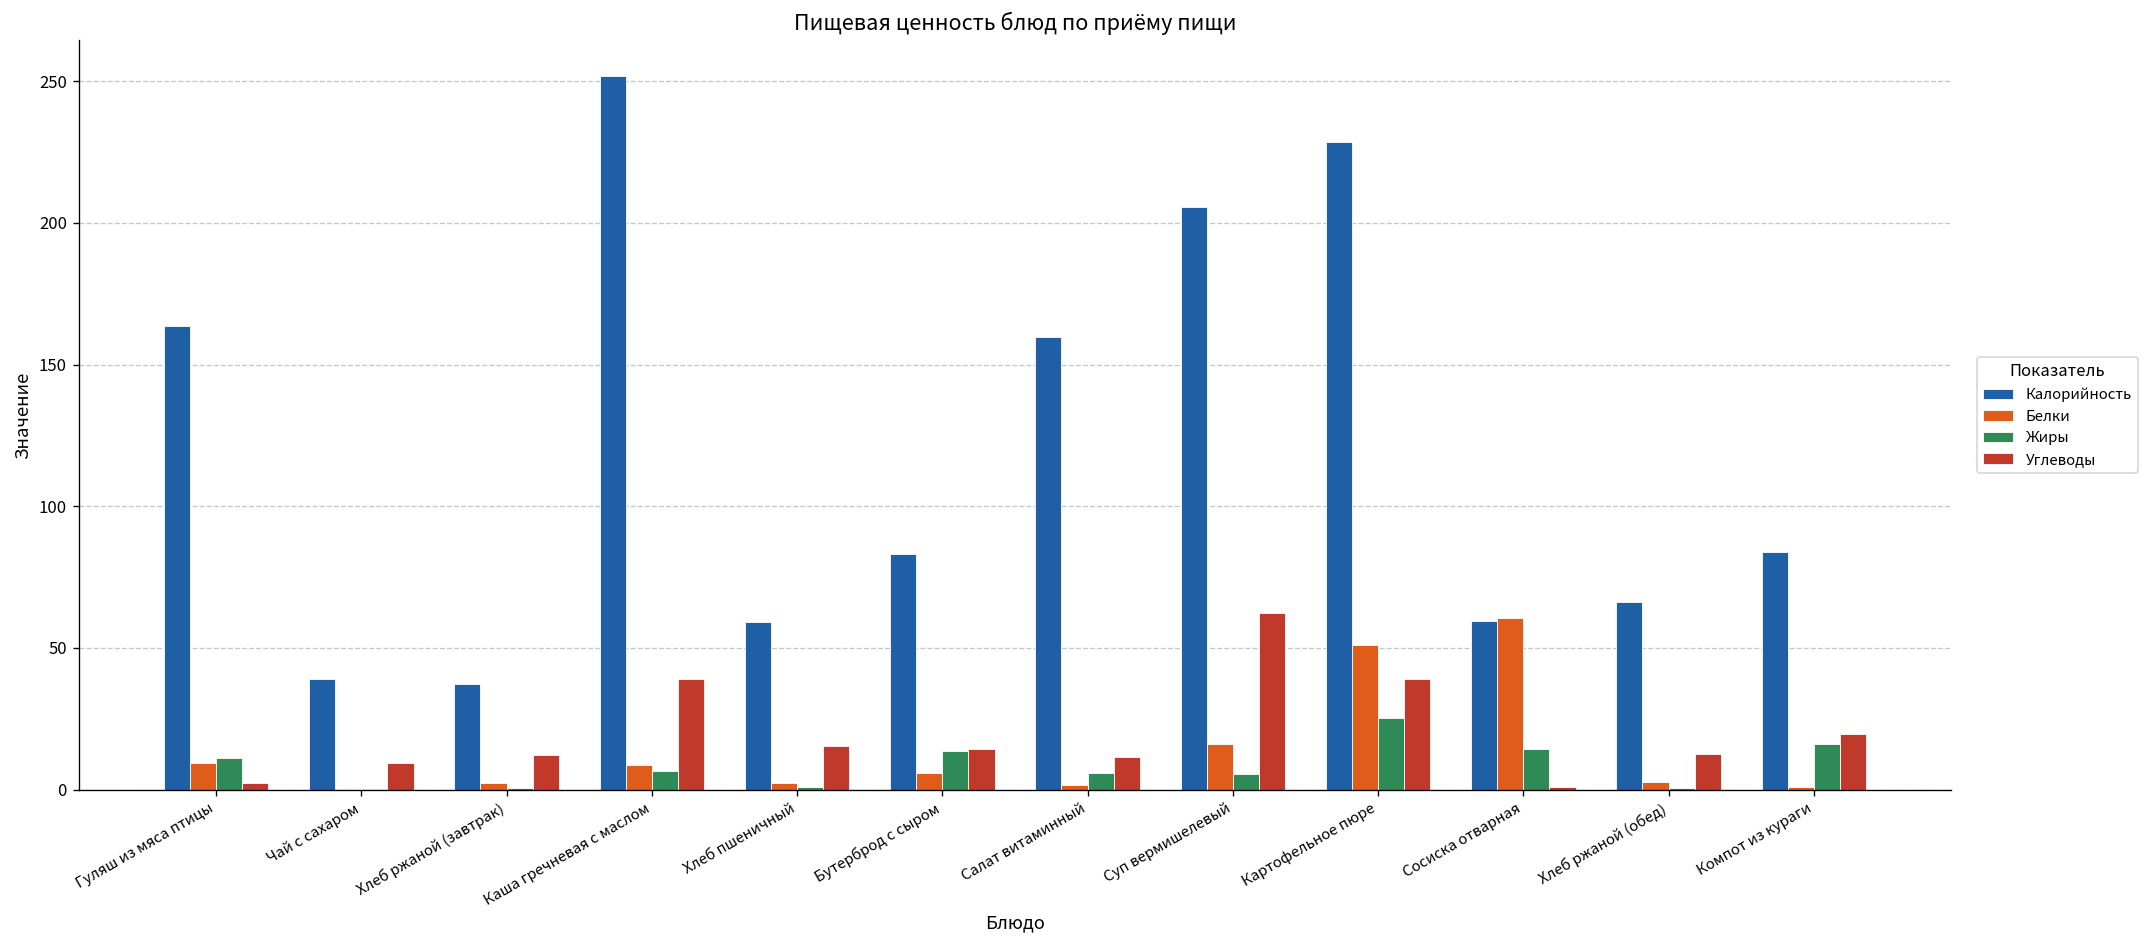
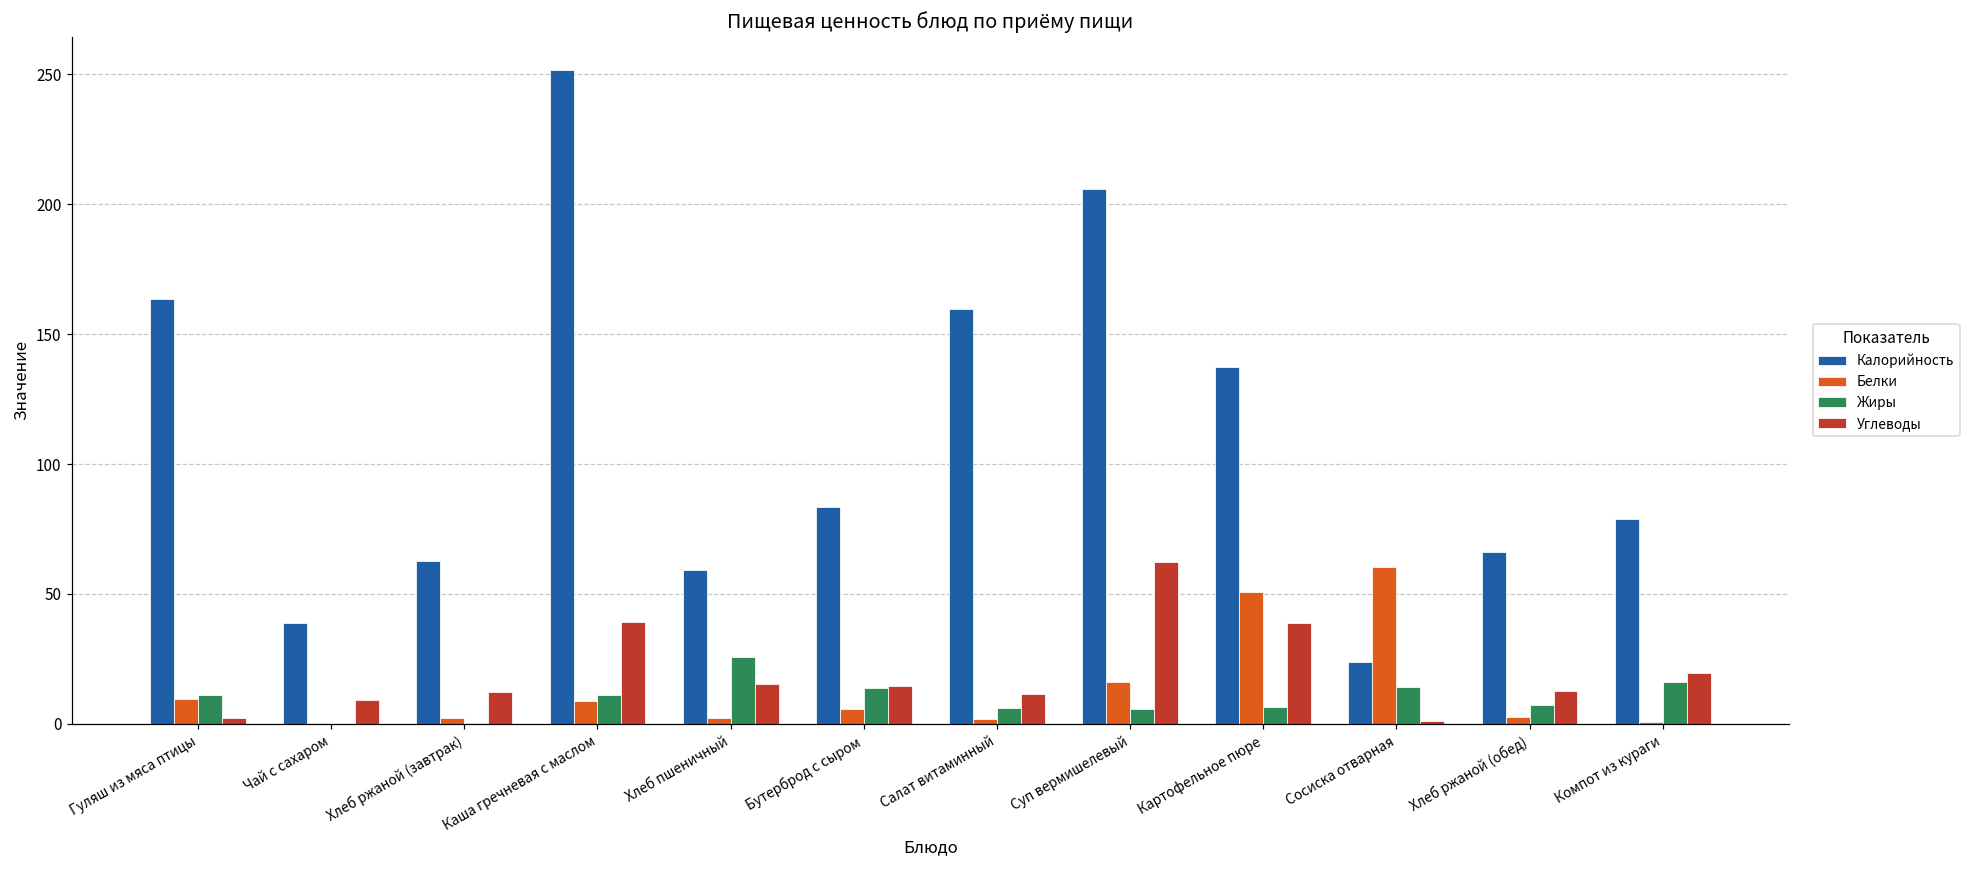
Калорийность, Хлеб ржаной (завтрак): 37 -> 63
Жиры, Каша гречневая с маслом: 7 -> 11
Жиры, Хлеб пшеничный: 1 -> 26
Калорийность, Картофельное пюре: 229 -> 137
Жиры, Картофельное пюре: 25 -> 7
Калорийность, Сосиска отварная: 60 -> 24
Жиры, Хлеб ржаной (обед): 1 -> 7
Калорийность, Компот из кураги: 84 -> 79
